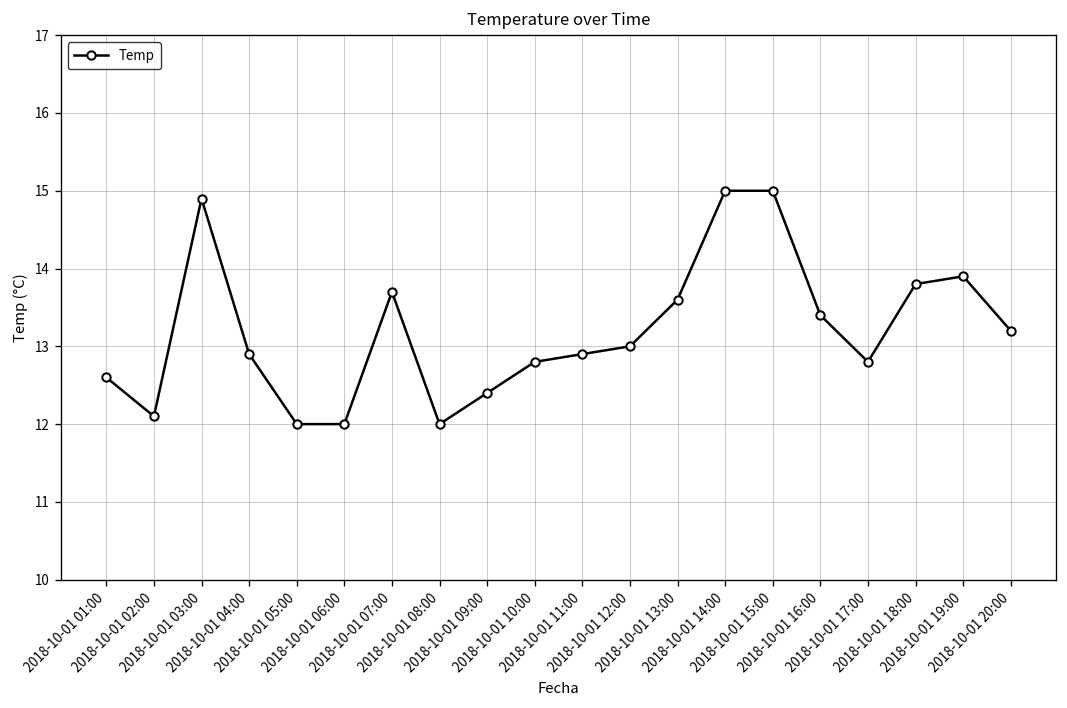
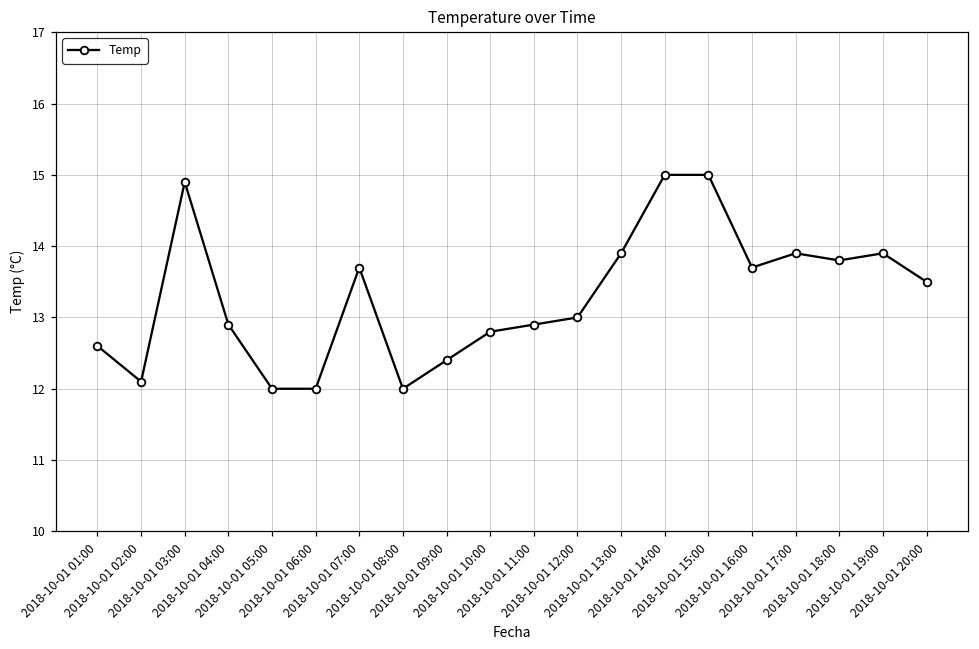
2018-10-01 13:00: 13.6 -> 13.9
2018-10-01 16:00: 13.4 -> 13.7
2018-10-01 17:00: 12.8 -> 13.9
2018-10-01 20:00: 13.2 -> 13.5
